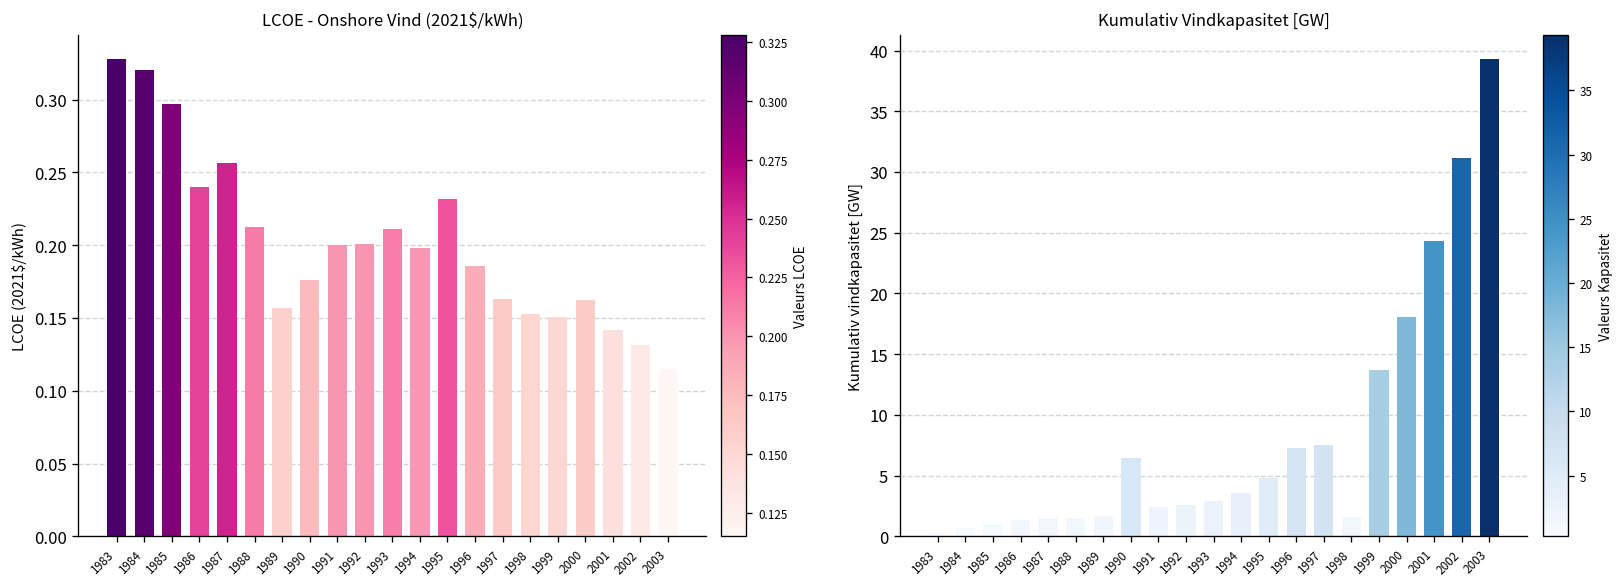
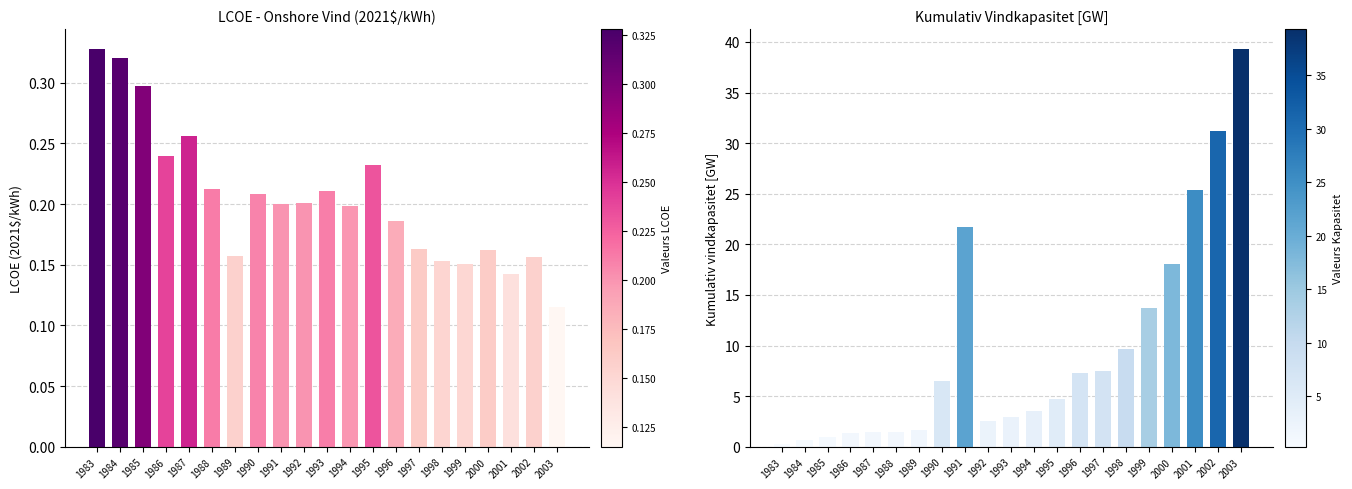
LCOE - Onshore Vind (2021$/kWh), 1990: 0.176 -> 0.209
LCOE - Onshore Vind (2021$/kWh), 2002: 0.131 -> 0.157
Kumulativ Vindkapasitet [GW], 1991: 2.4 -> 21.7
Kumulativ Vindkapasitet [GW], 1998: 1.6 -> 9.7
Kumulativ Vindkapasitet [GW], 2001: 24.3 -> 25.4
